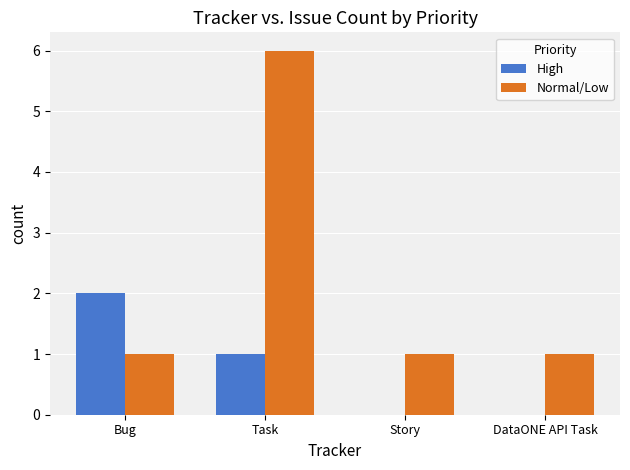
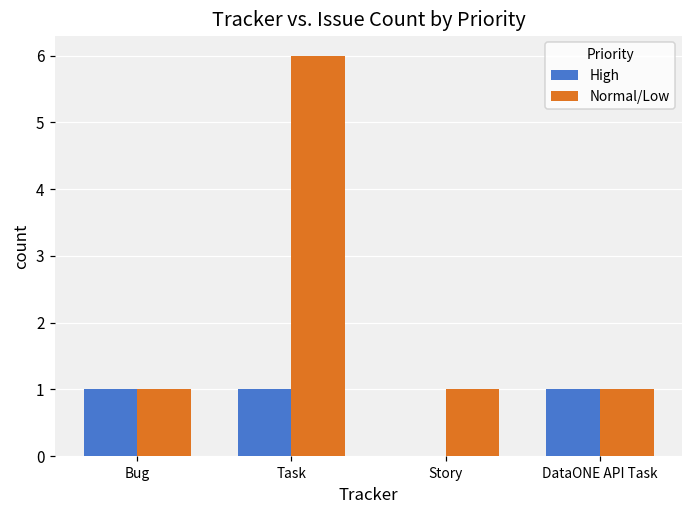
High, Bug: 2 -> 1
High, DataONE API Task: 0 -> 1
